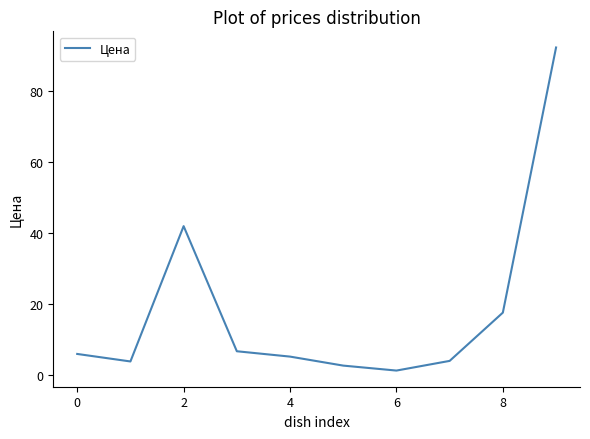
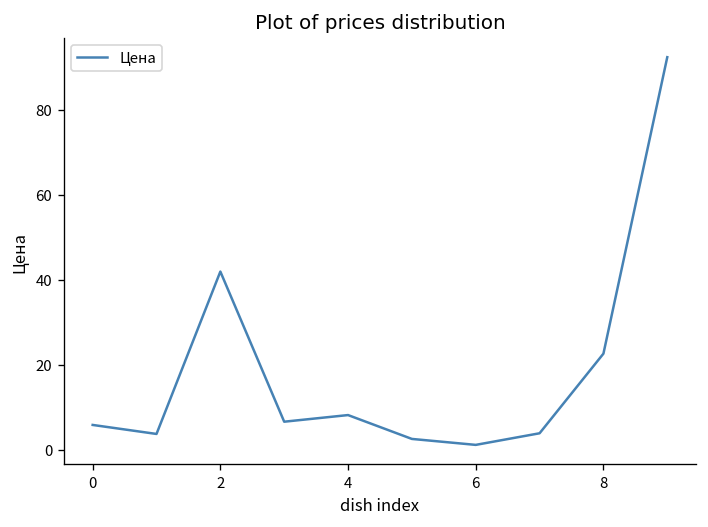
4: 5 -> 8
8: 18 -> 23
